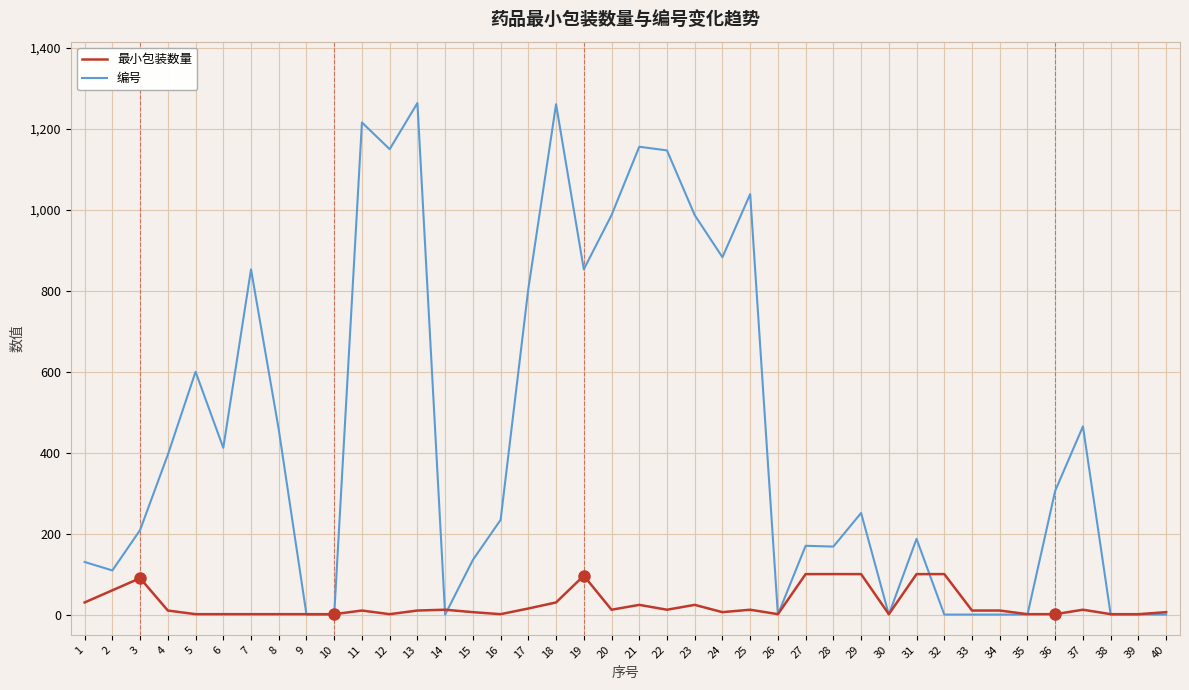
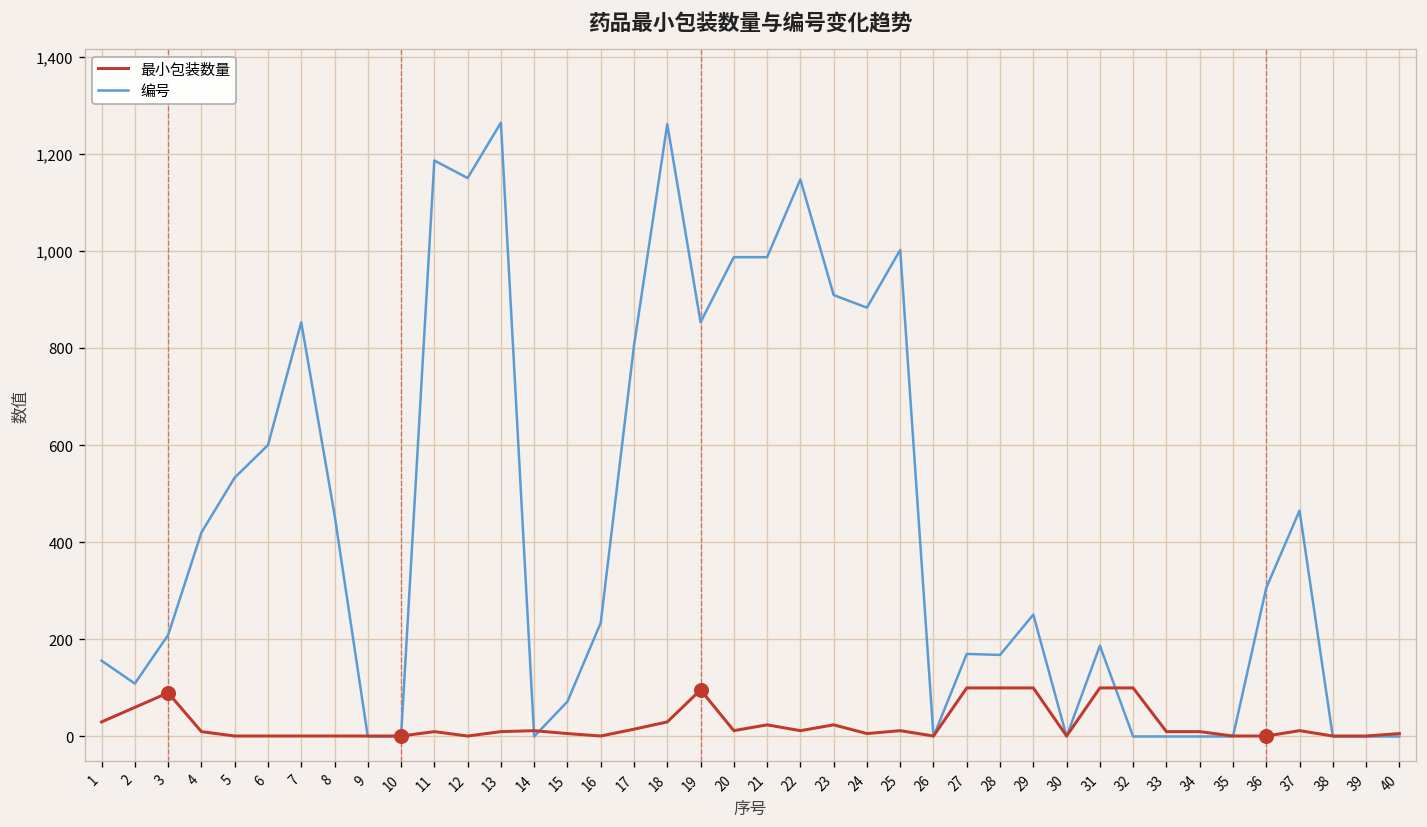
编号, 1: 130 -> 160
编号, 4: 400 -> 420
编号, 5: 600 -> 530
编号, 6: 410 -> 600
编号, 11: 1,220 -> 1,190
编号, 15: 140 -> 70
编号, 21: 1,160 -> 990
编号, 23: 990 -> 910
编号, 25: 1,040 -> 1,000
